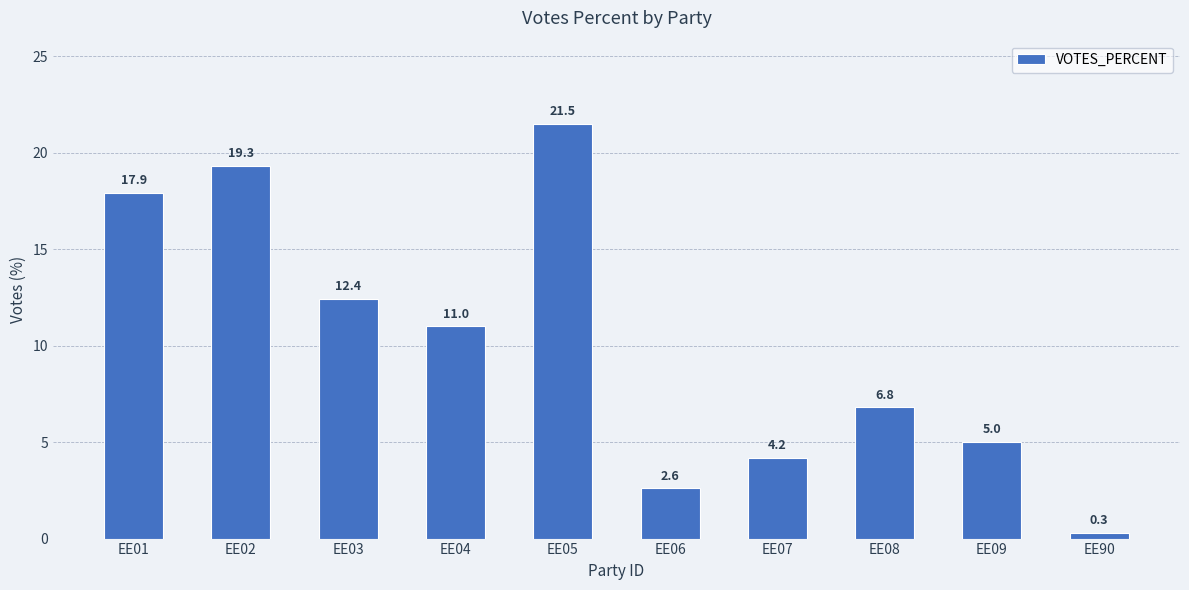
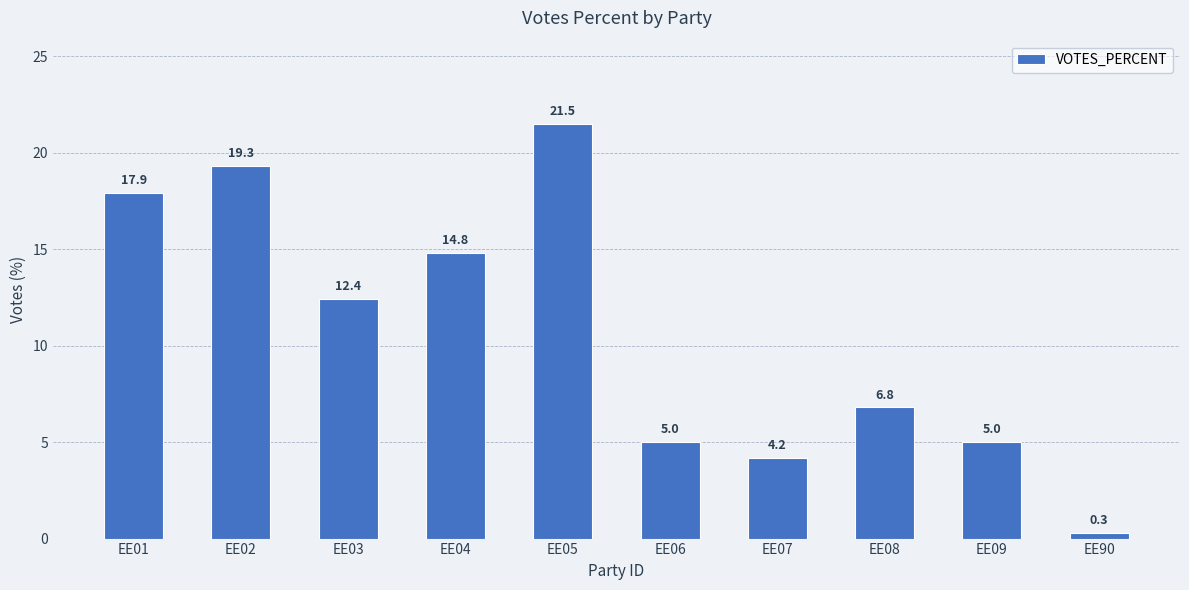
EE04: 11.0 -> 14.8
EE06: 2.6 -> 5.0
